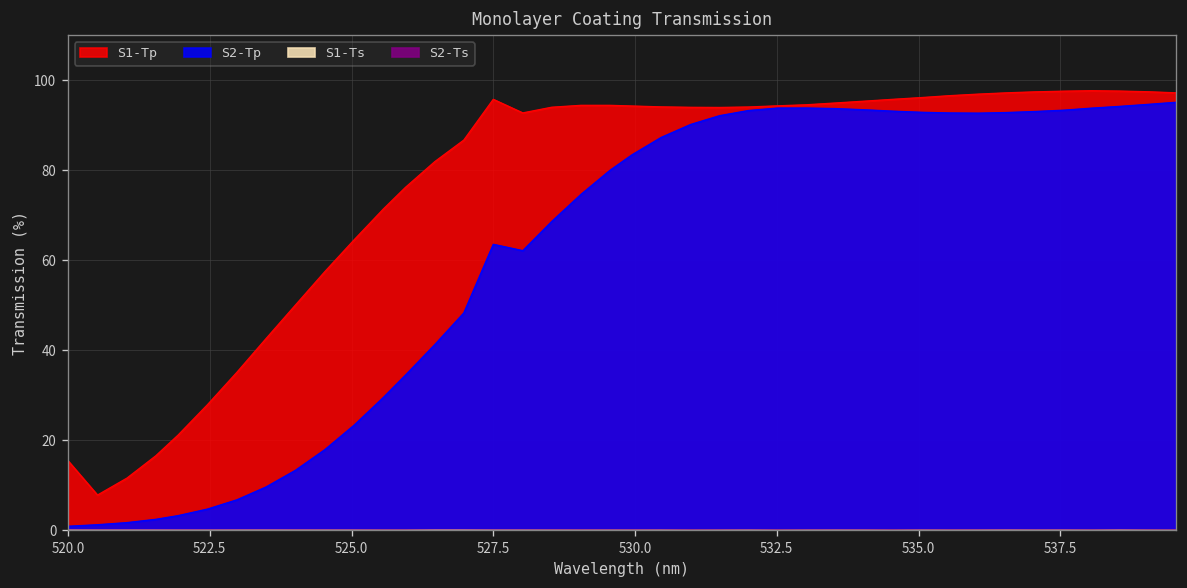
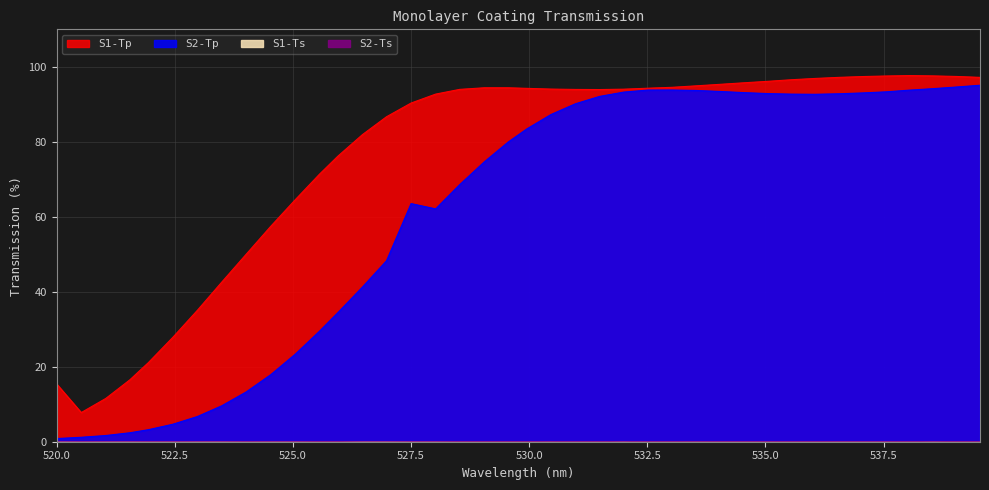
S1-Tp, 527.5: 96 -> 90
